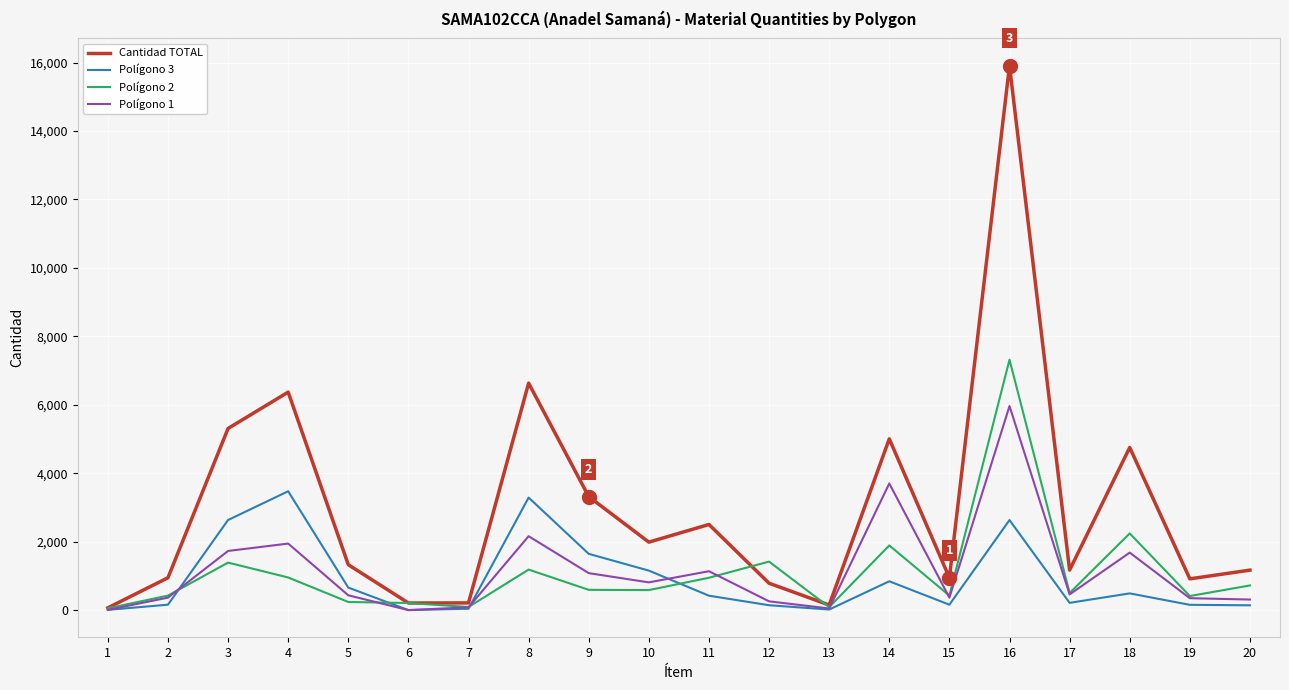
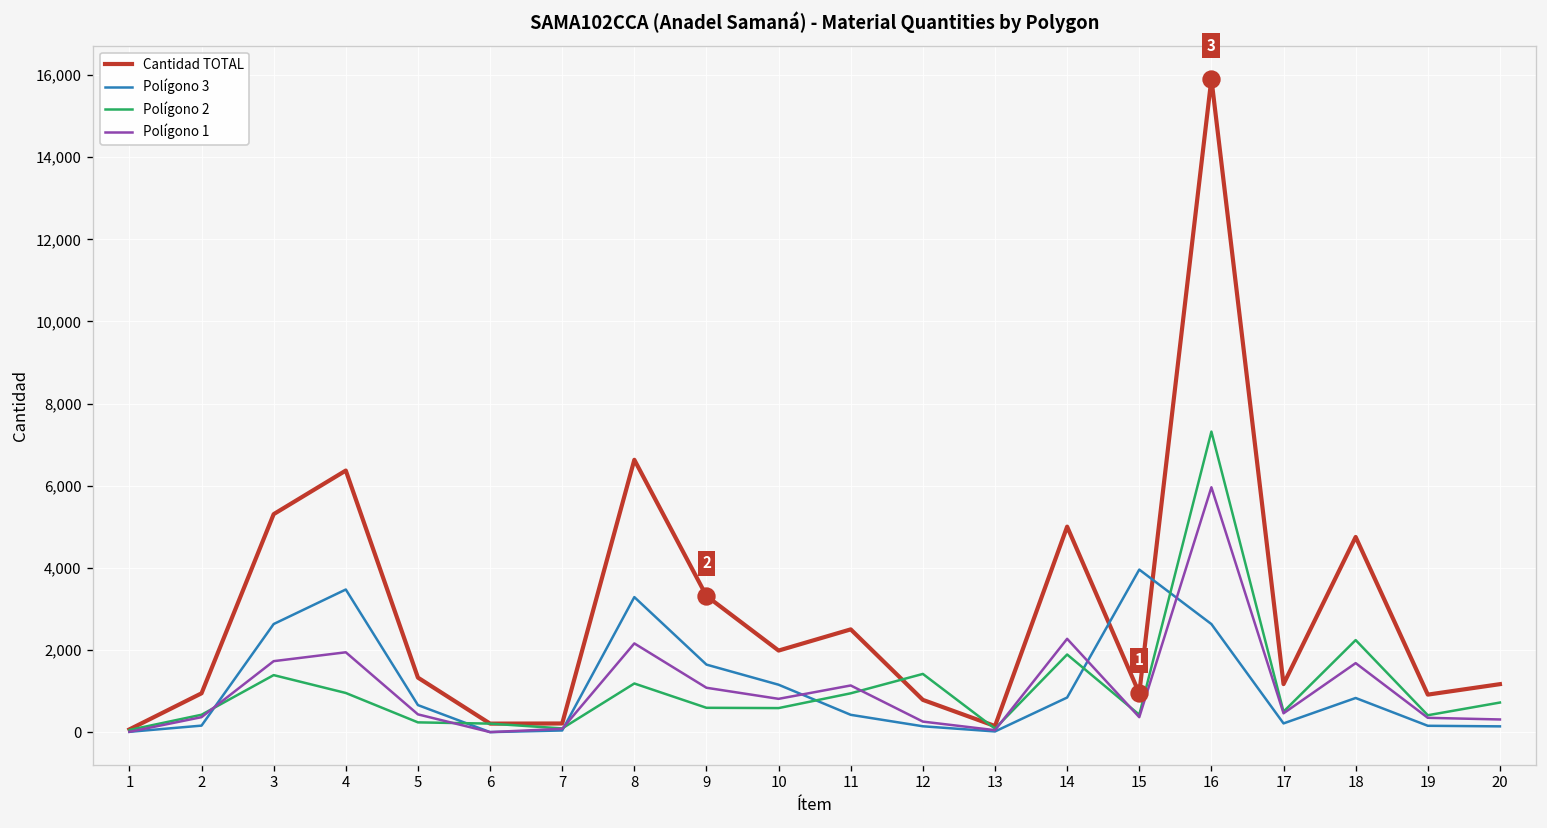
Polígono 1, 14: 3,700 -> 2,300
Polígono 3, 15: 200 -> 4,000
Polígono 3, 18: 500 -> 800
